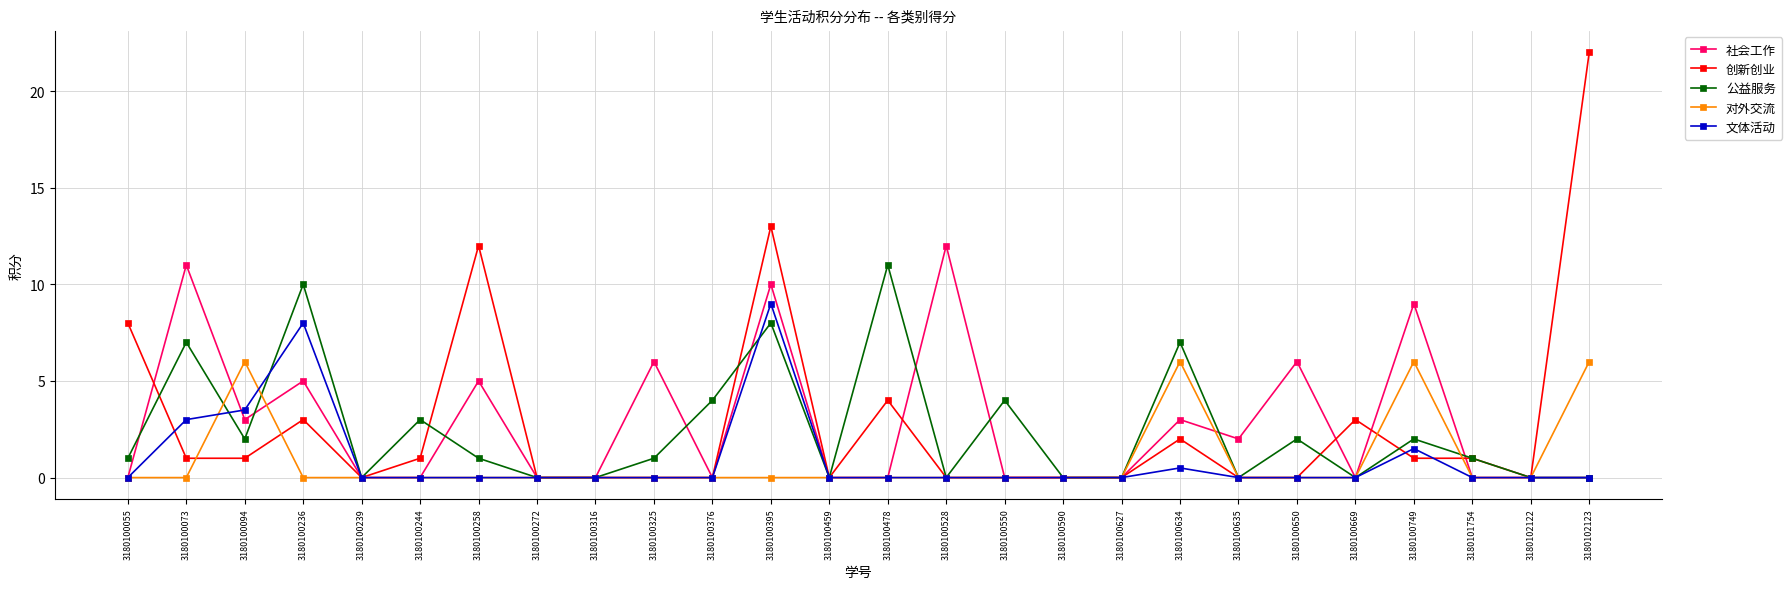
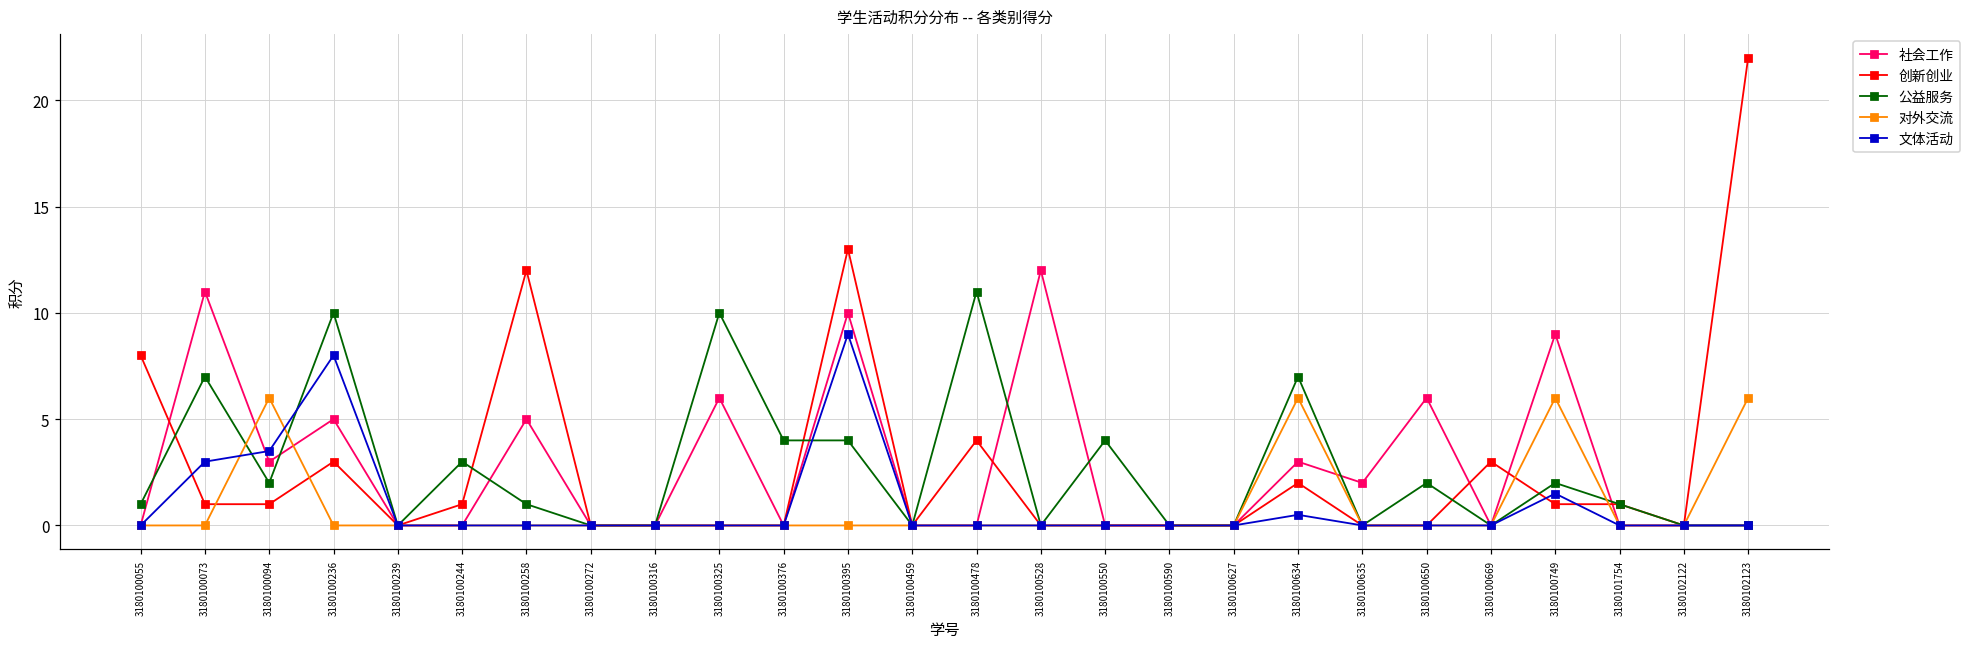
公益服务, 3180100325: 1 -> 10
公益服务, 3180100395: 8 -> 4
